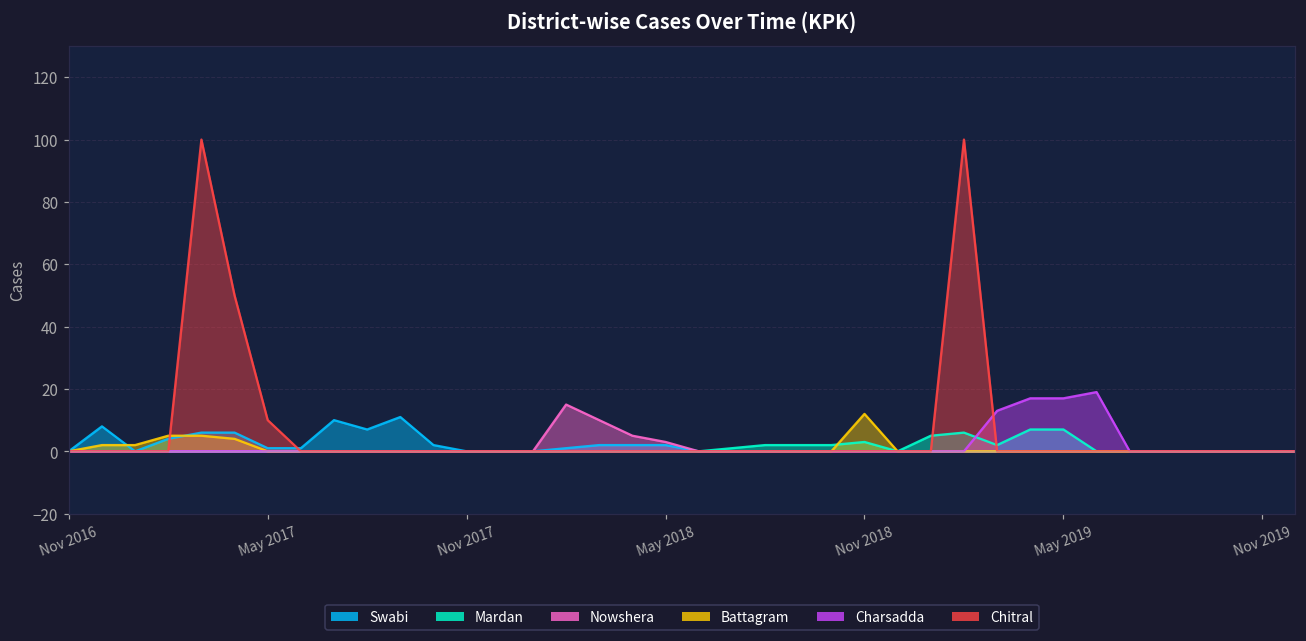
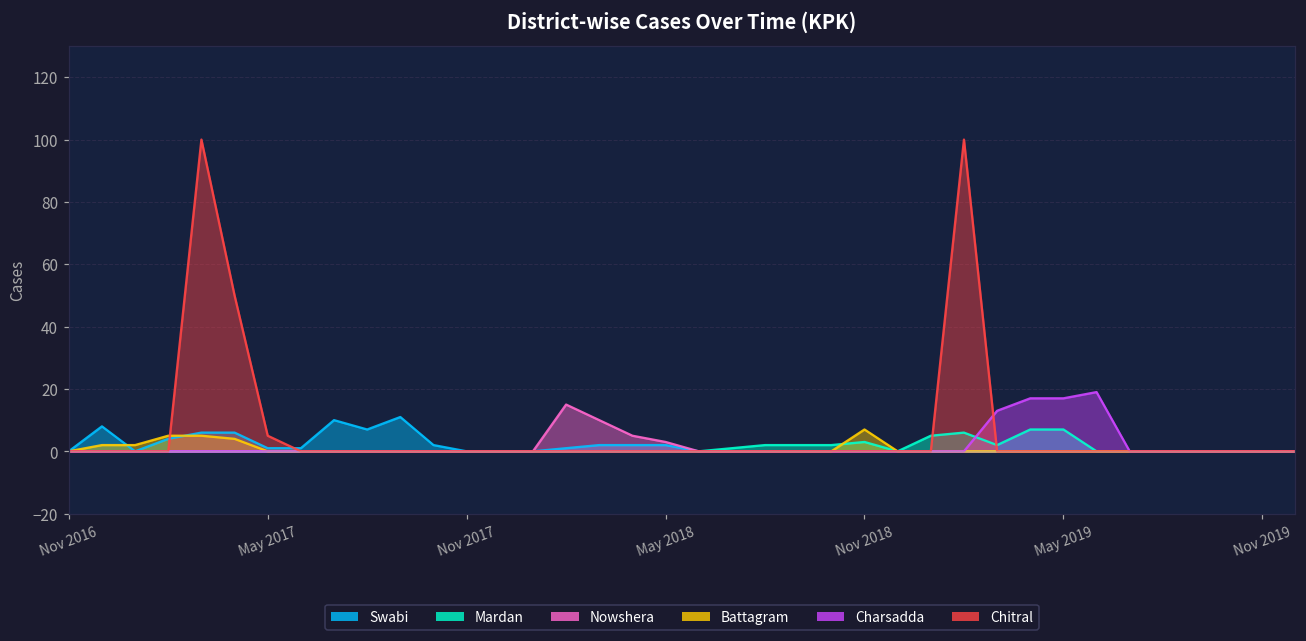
Chitral, May 2017: 10 -> 5
Battagram, Nov 2018: 12 -> 7
